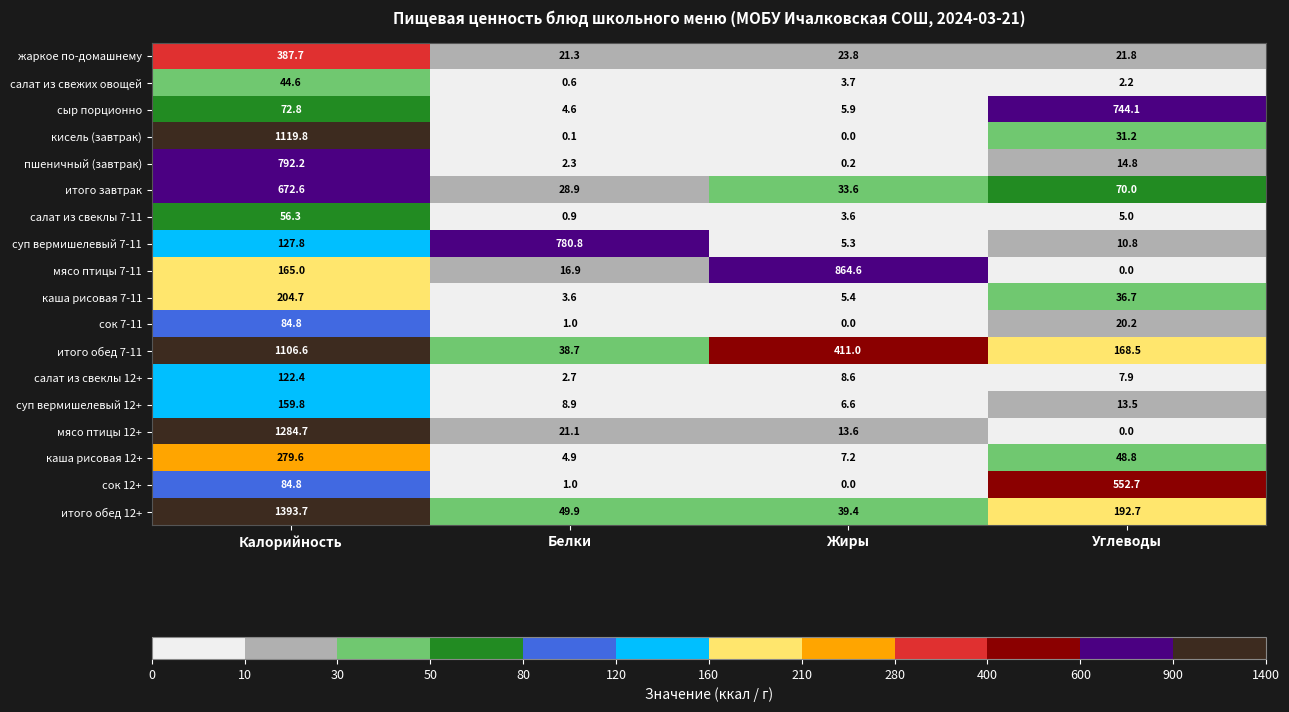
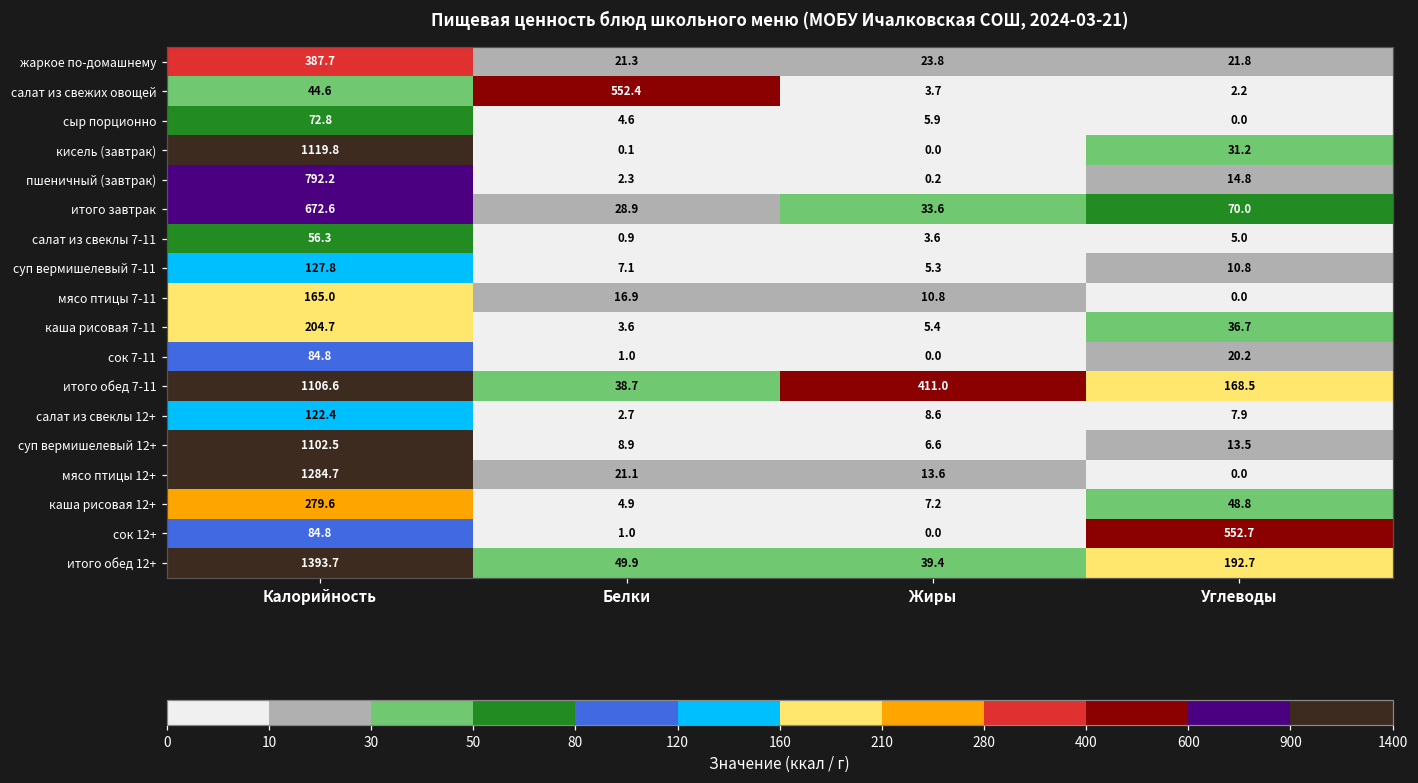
салат из свежих овощей, Белки: 0.6 -> 552.4
сыр порционно, Углеводы: 744.1 -> 0.0
суп вермишелевый 7-11, Белки: 780.8 -> 7.1
мясо птицы 7-11, Жиры: 864.6 -> 10.8
суп вермишелевый 12+, Калорийность: 159.8 -> 1102.5
